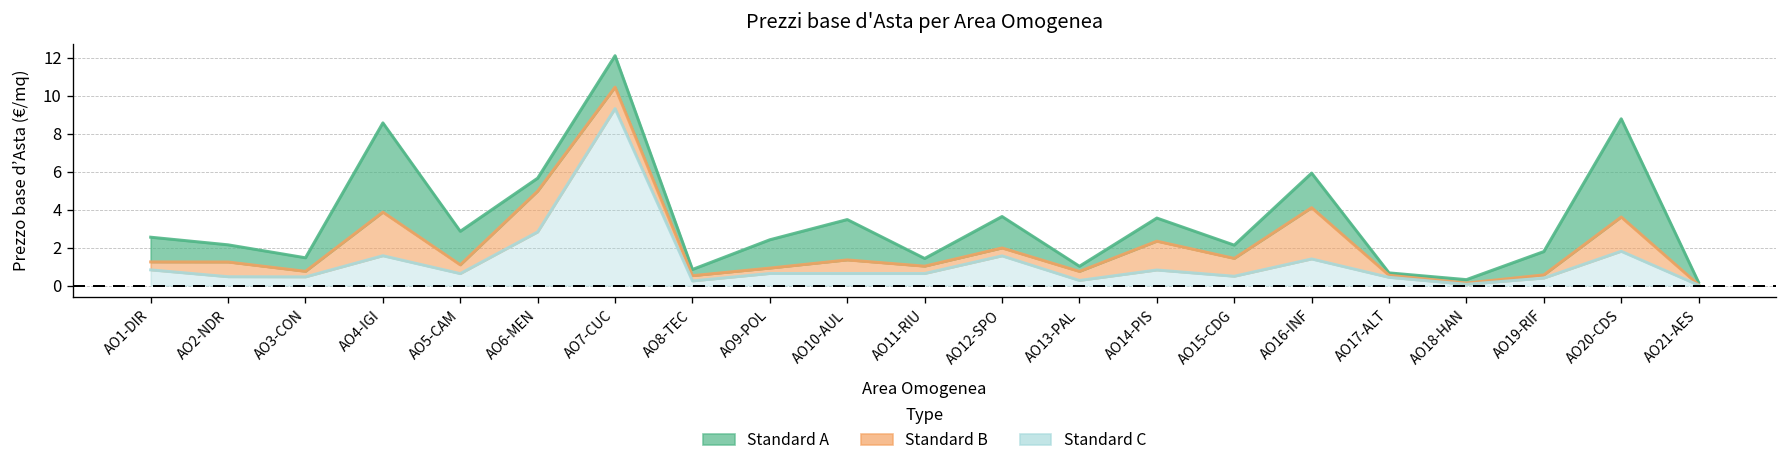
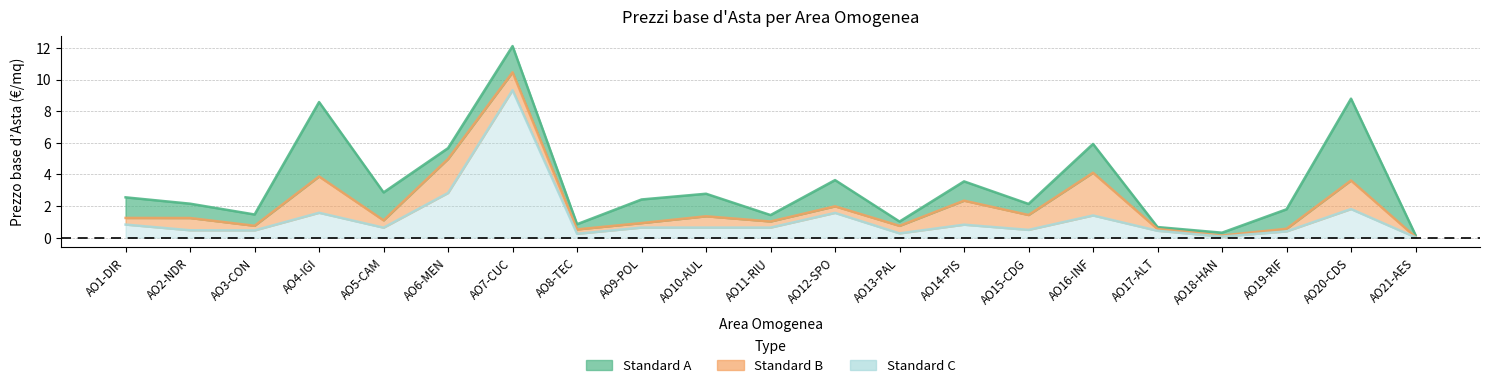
Standard A, AO10-AUL: 3.5 -> 2.8
